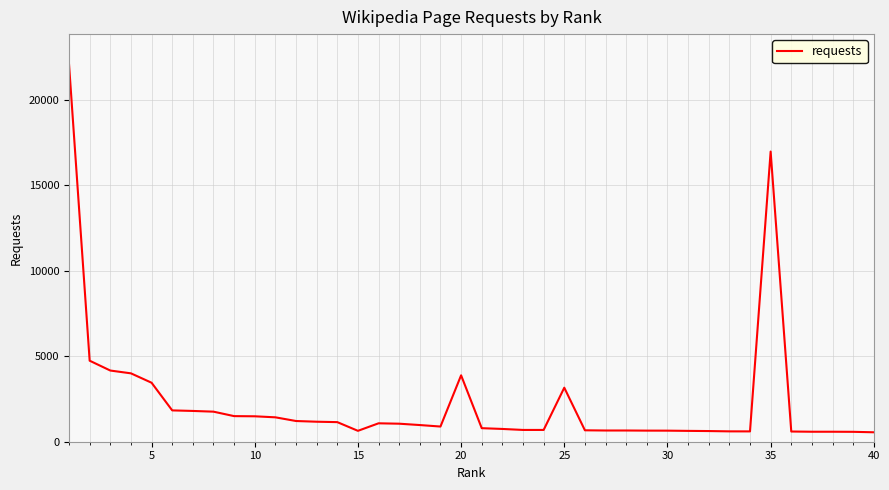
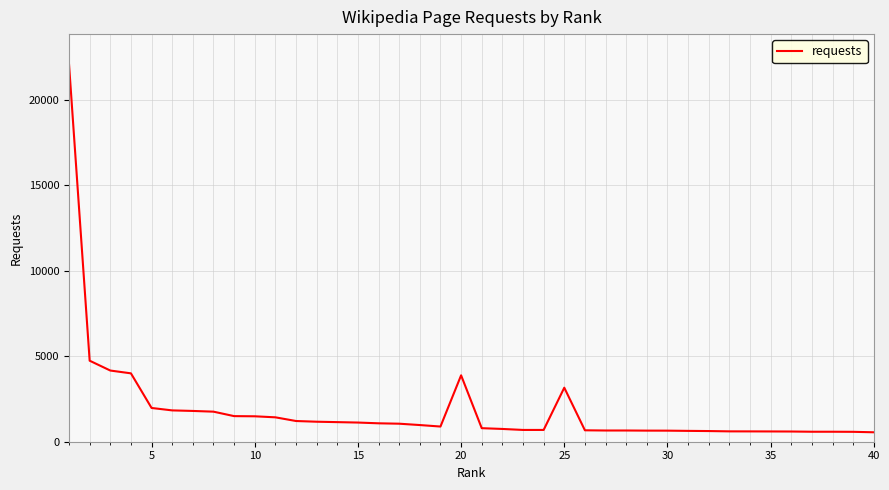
5: 3500 -> 2000
15: 600 -> 1100
35: 17000 -> 600
